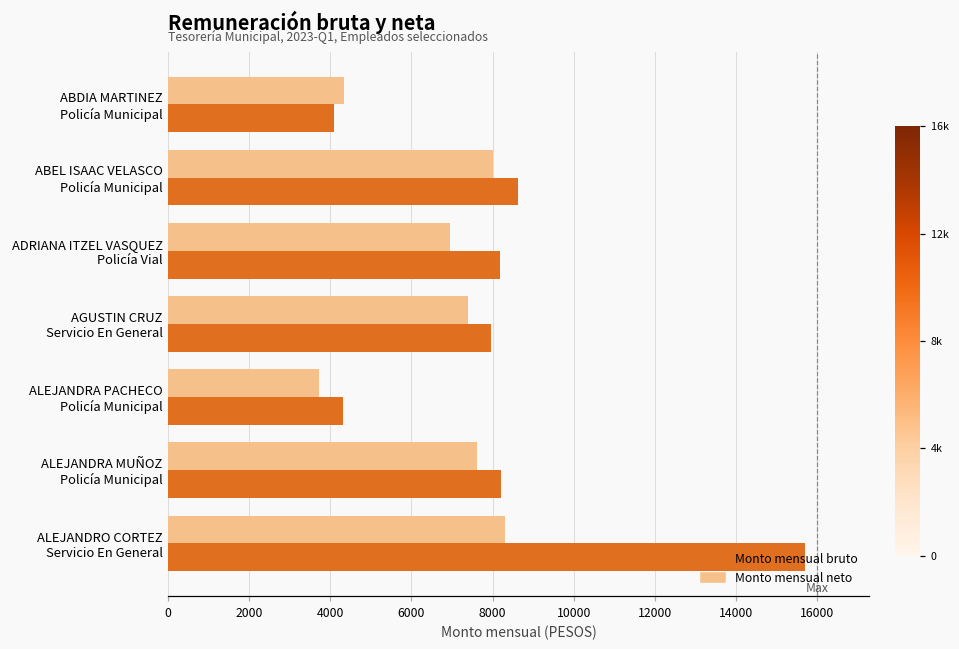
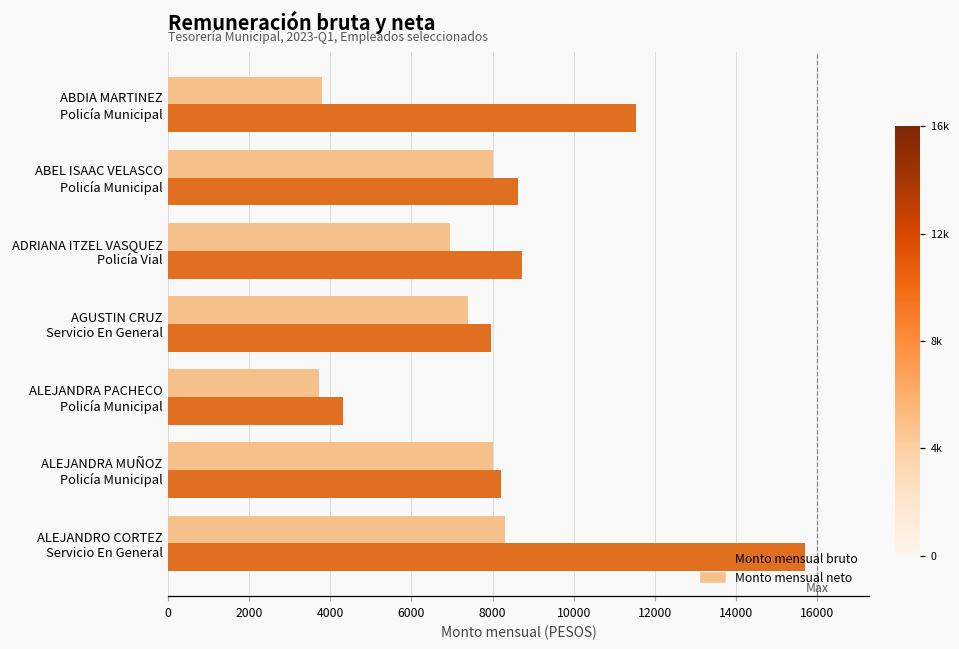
Monto mensual neto, ABDIA MARTINEZ Policía Municipal: 4300 -> 3800
Monto mensual bruto, ABDIA MARTINEZ Policía Municipal: 4100 -> 11500
Monto mensual bruto, ADRIANA ITZEL VASQUEZ Policía Vial: 8200 -> 8700
Monto mensual neto, ALEJANDRA MUÑOZ Policía Municipal: 7600 -> 8000
